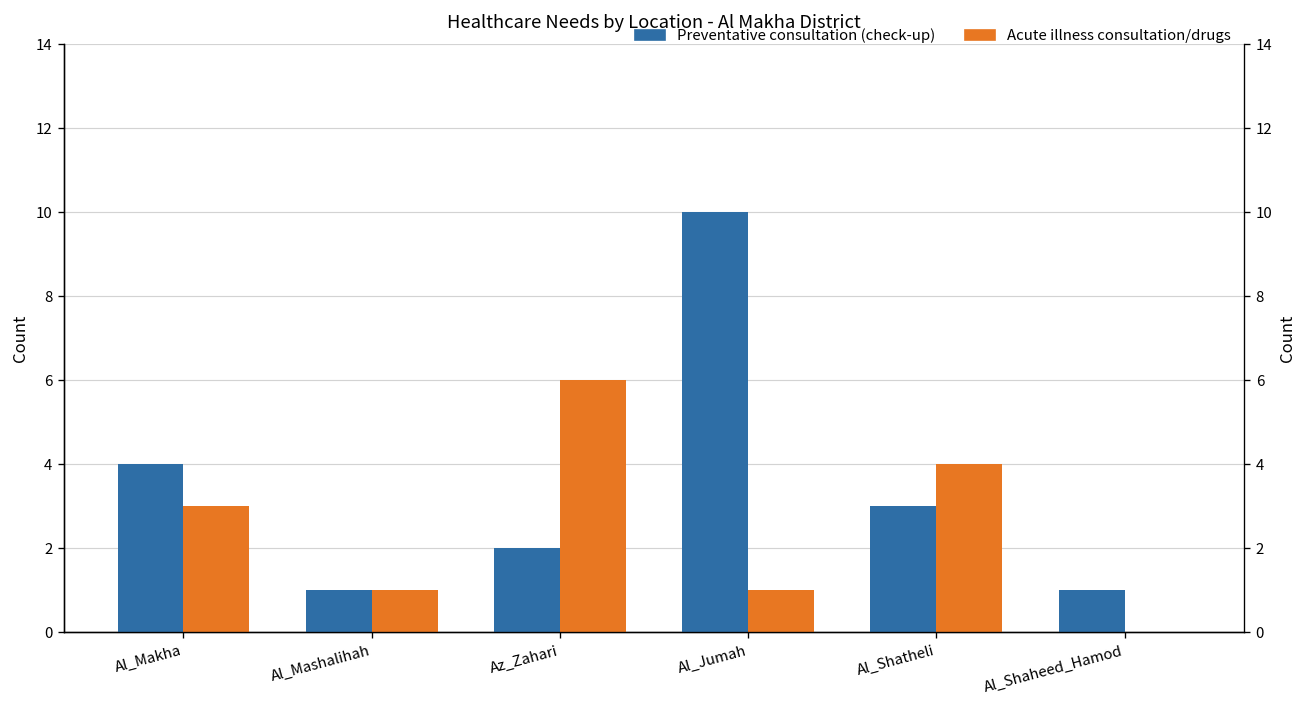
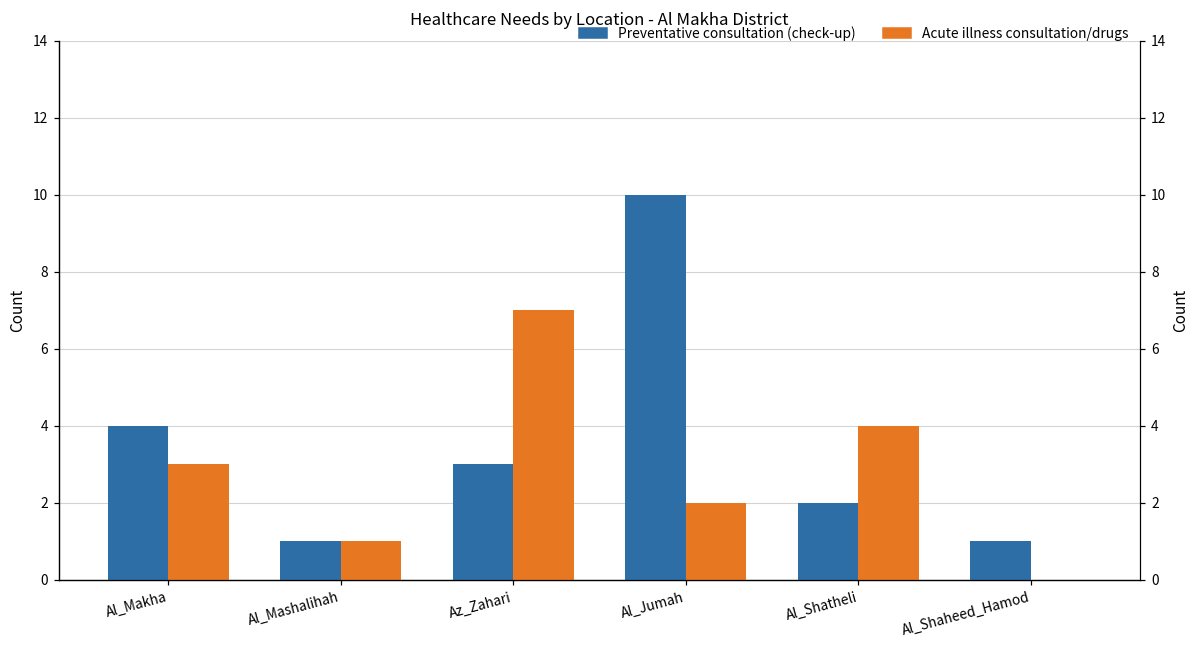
Preventative consultation (check-up), Az_Zahari: 2 -> 3
Acute illness consultation/drugs, Az_Zahari: 6 -> 7
Acute illness consultation/drugs, Al_Jumah: 1 -> 2
Preventative consultation (check-up), Al_Shatheli: 3 -> 2
